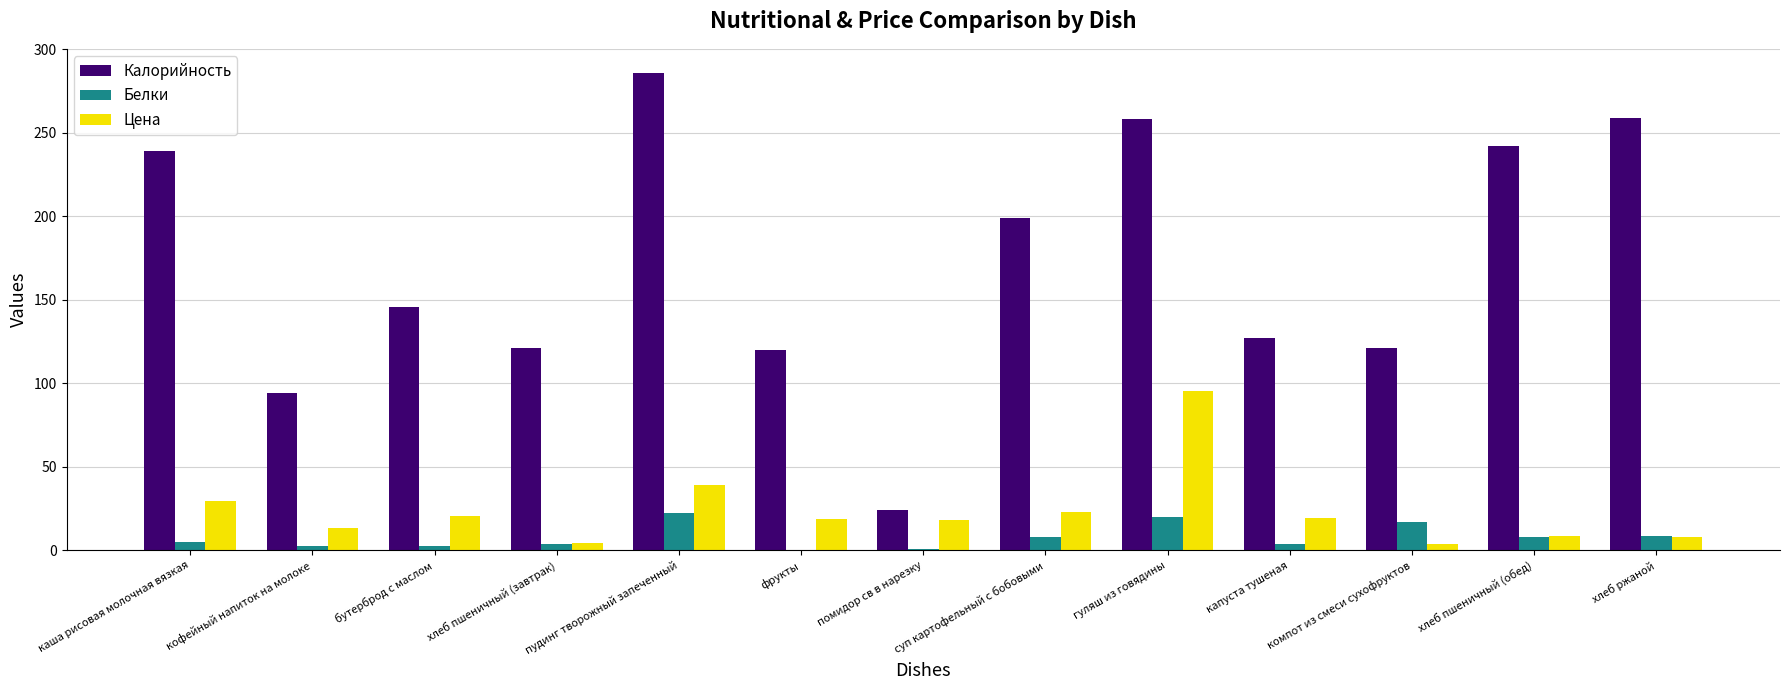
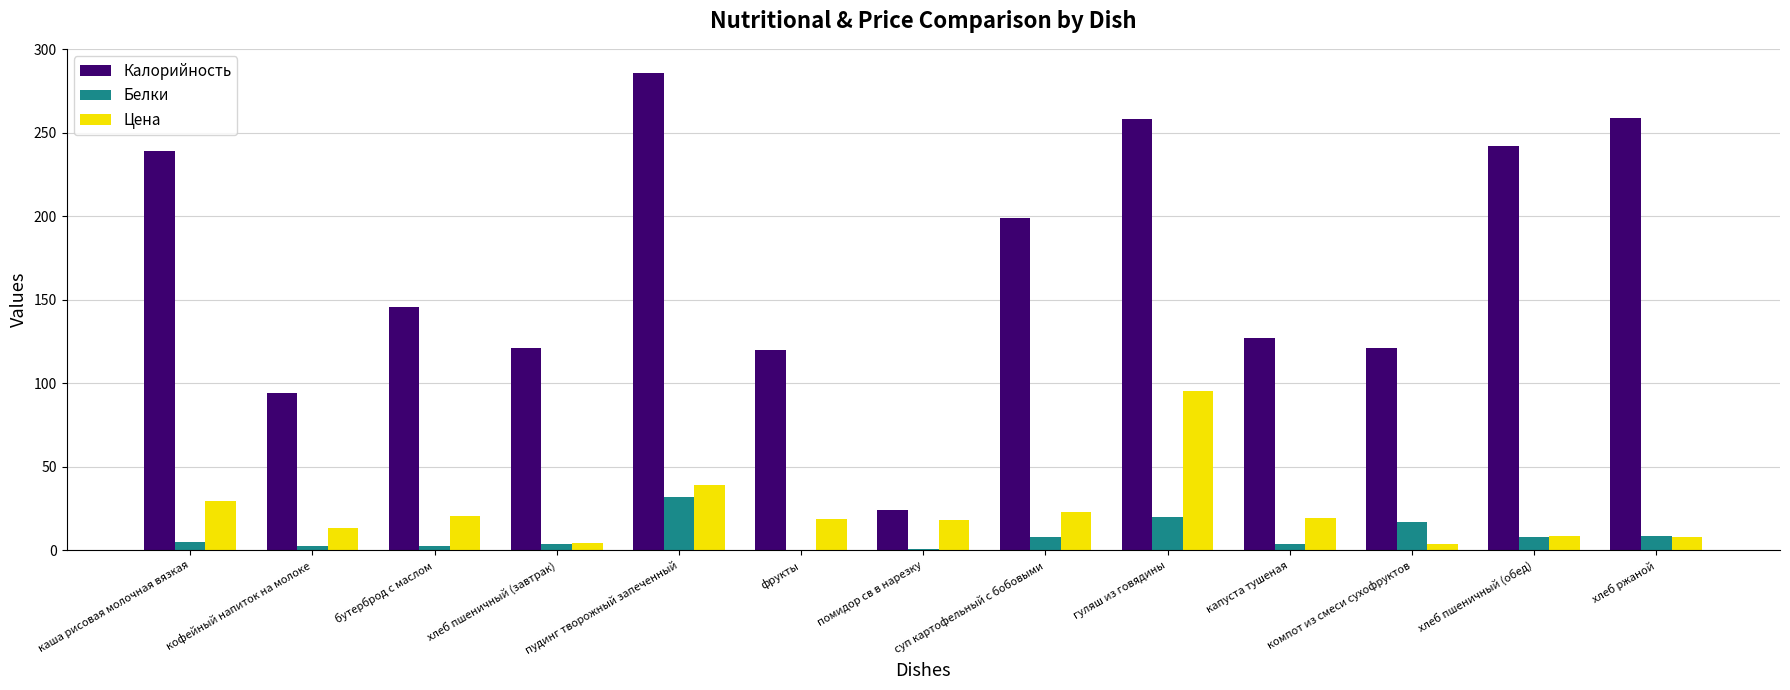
Белки, пудинг творожный запеченный: 23 -> 32
